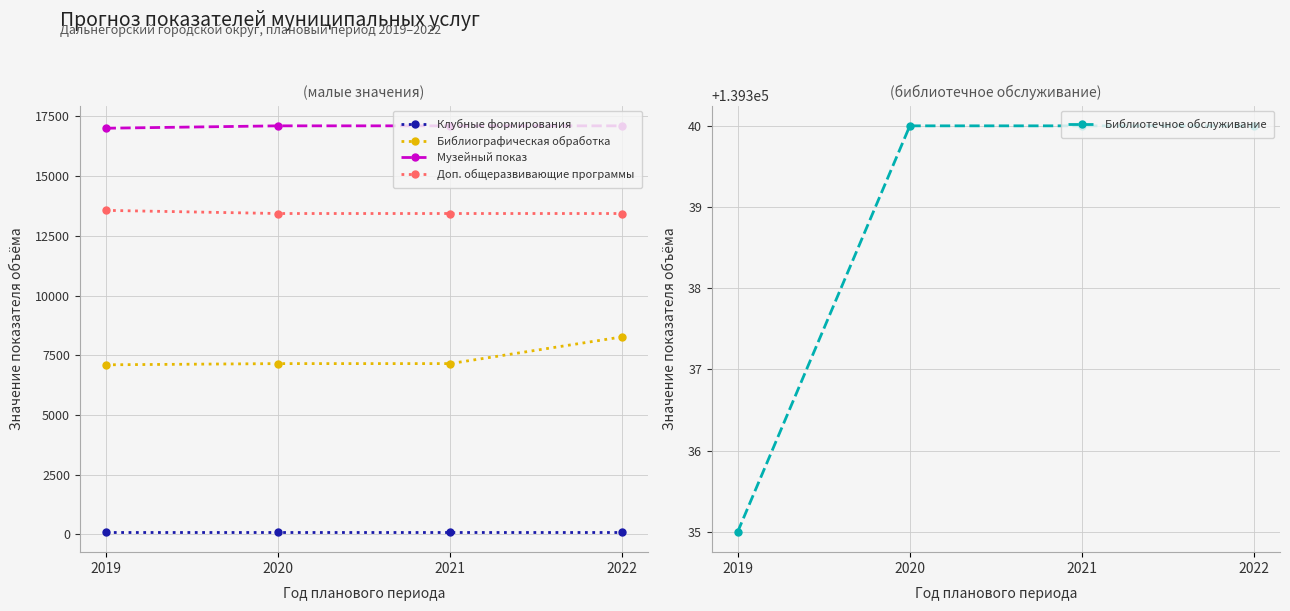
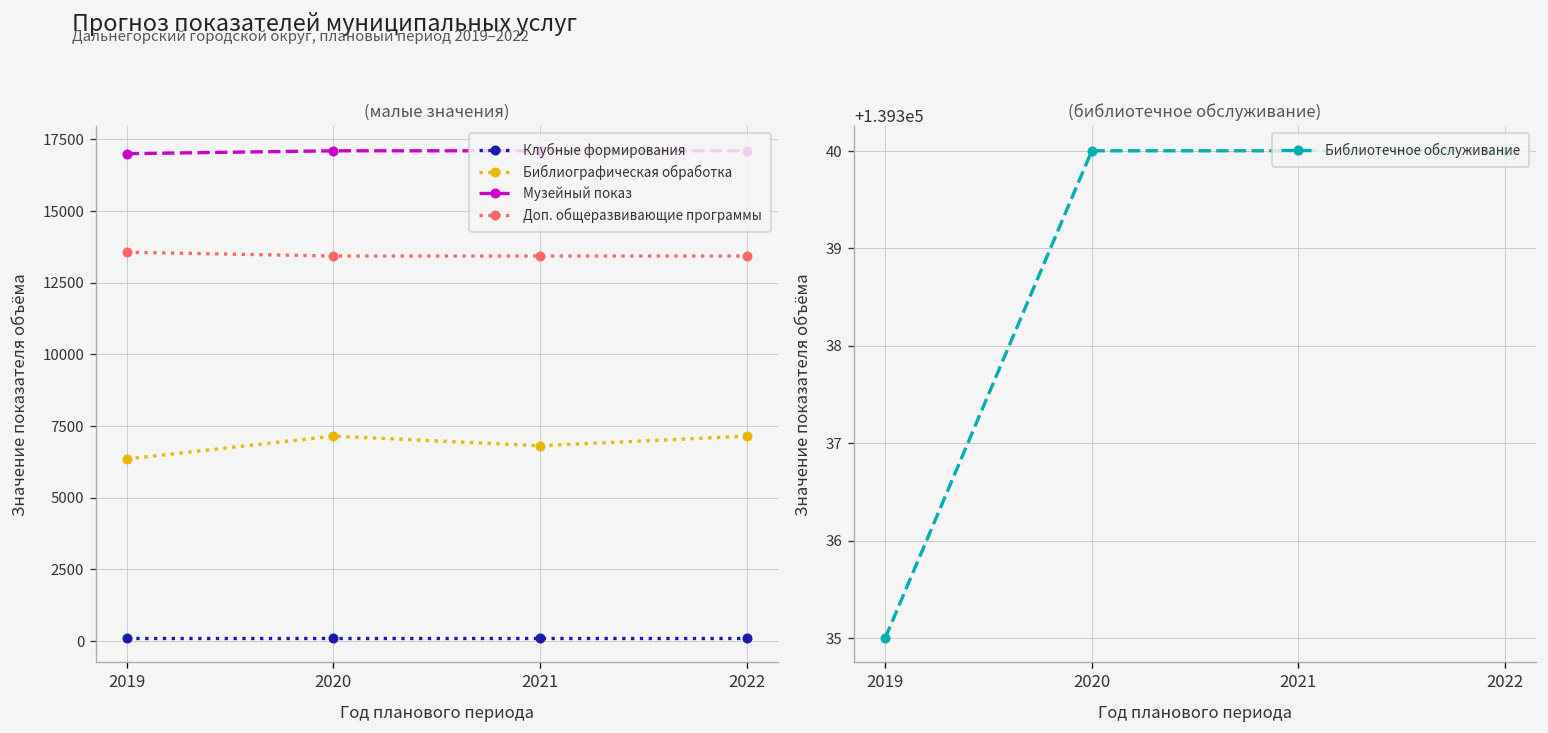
(малые значения), Библиографическая обработка, 2019: 7100 -> 6400
(малые значения), Библиографическая обработка, 2021: 7200 -> 6800
(малые значения), Библиографическая обработка, 2022: 8300 -> 7200
